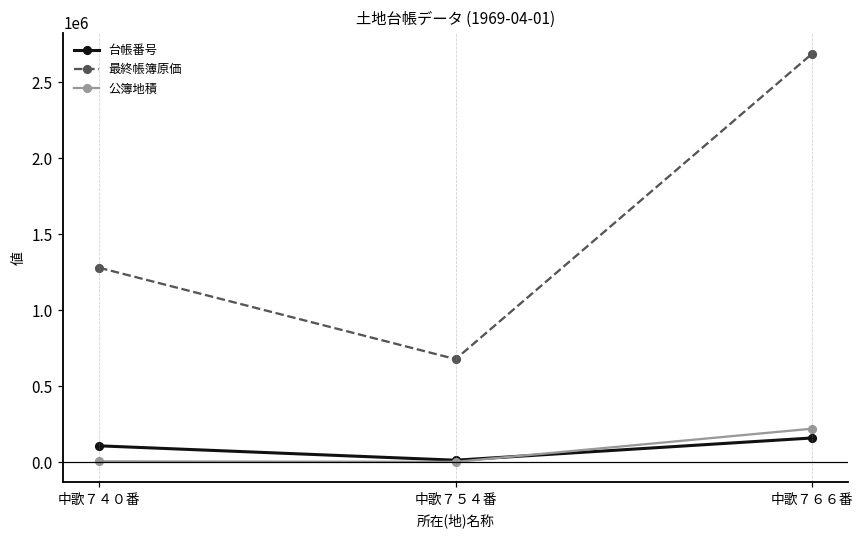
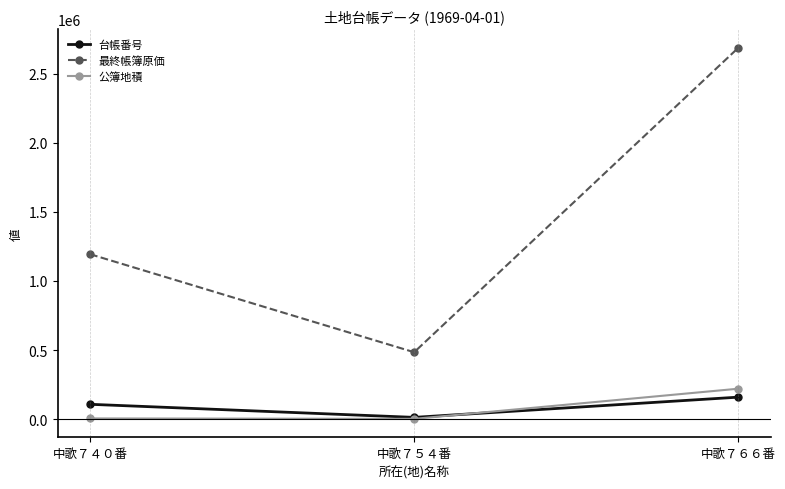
最終帳簿原価, 中歌７４０番: 1280000 -> 1190000
最終帳簿原価, 中歌７５４番: 680000 -> 480000
